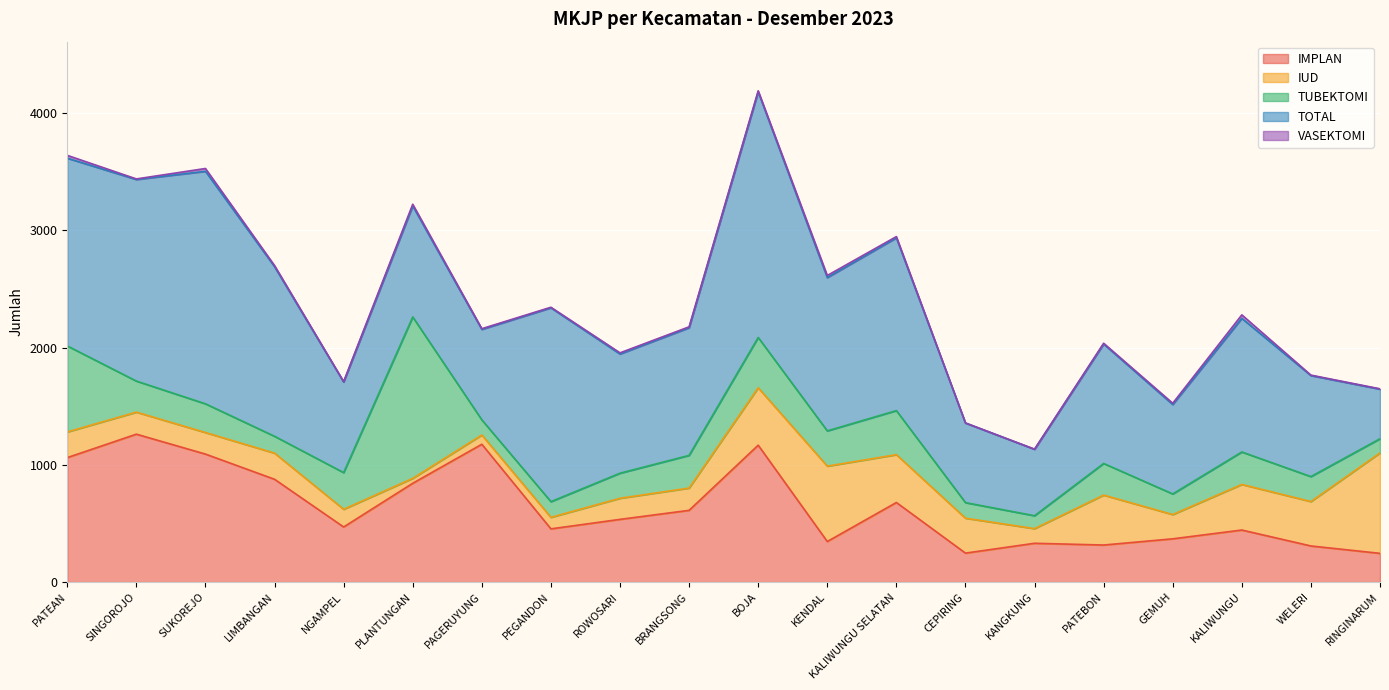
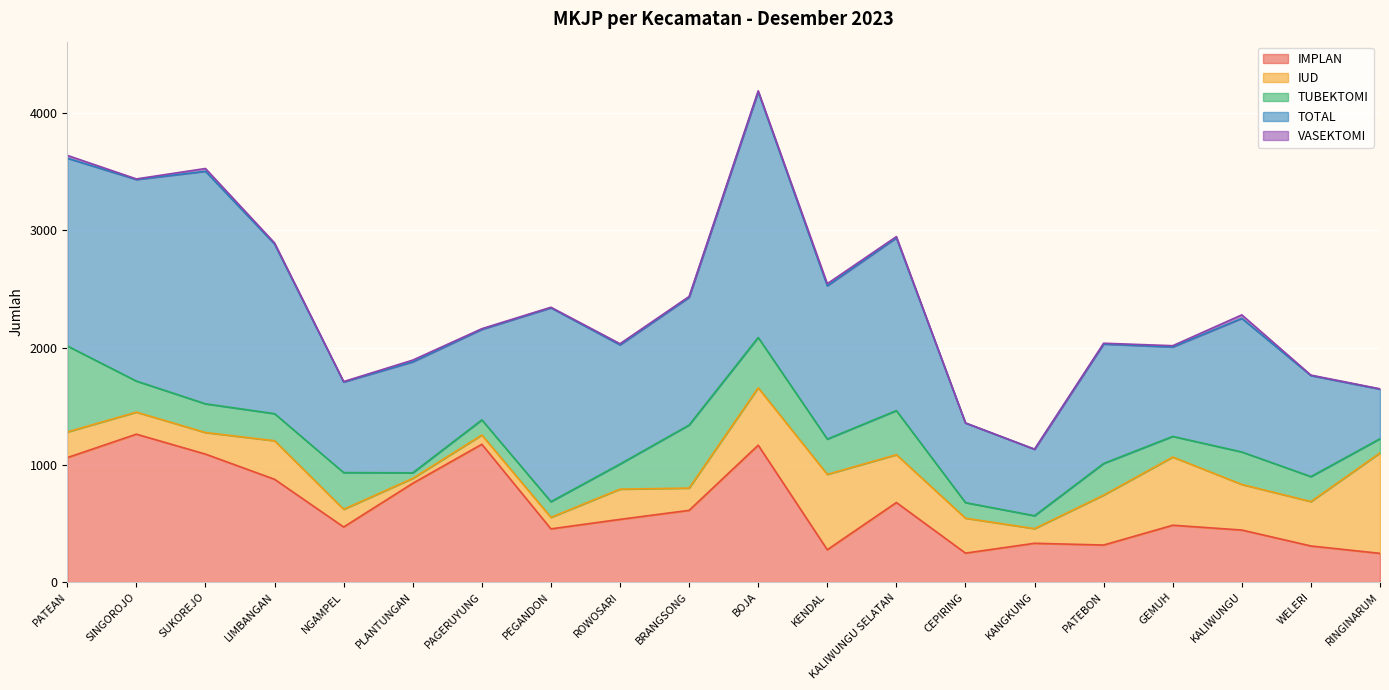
IUD, LIMBANGAN: 220 -> 330
TUBEKTOMI, LIMBANGAN: 140 -> 230
TUBEKTOMI, PLANTUNGAN: 1380 -> 50
IUD, ROWOSARI: 180 -> 260
TUBEKTOMI, BRANGSONG: 280 -> 540
IMPLAN, KENDAL: 350 -> 280
IMPLAN, GEMUH: 370 -> 490
IUD, GEMUH: 210 -> 580
